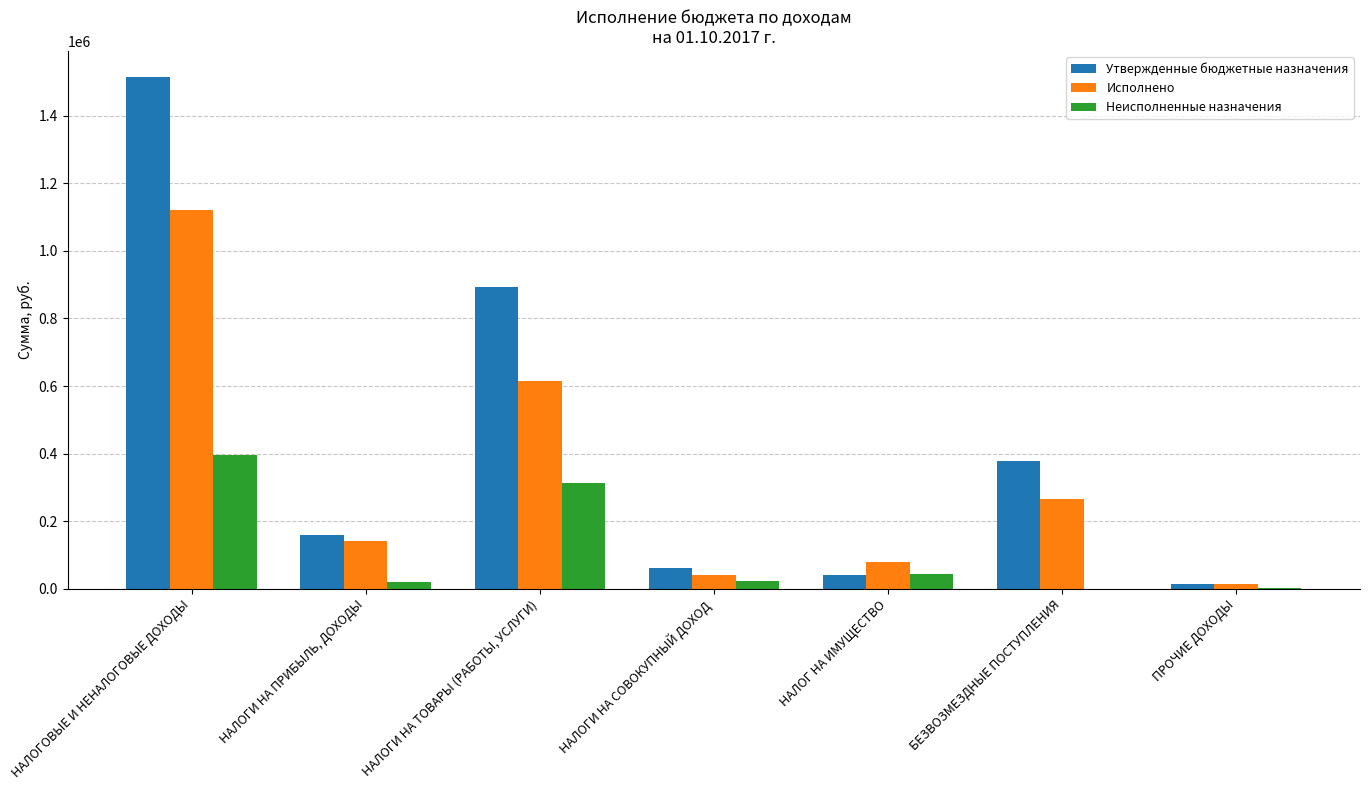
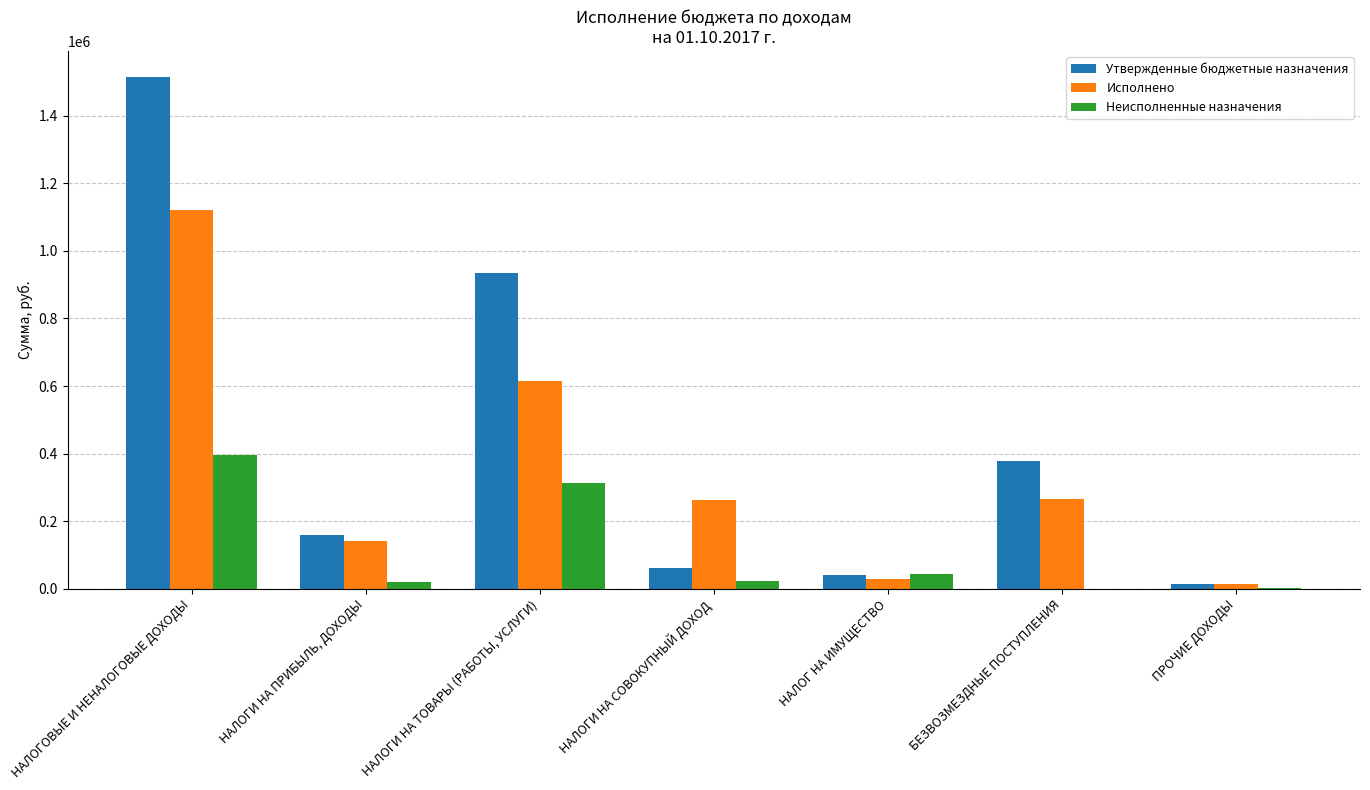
Утвержденные бюджетные назначения, НАЛОГИ НА ТОВАРЫ (РАБОТЫ, УСЛУГИ): 890000 -> 930000
Исполнено, НАЛОГИ НА СОВОКУПНЫЙ ДОХОД: 40000 -> 260000
Исполнено, НАЛОГ НА ИМУЩЕСТВО: 80000 -> 30000
